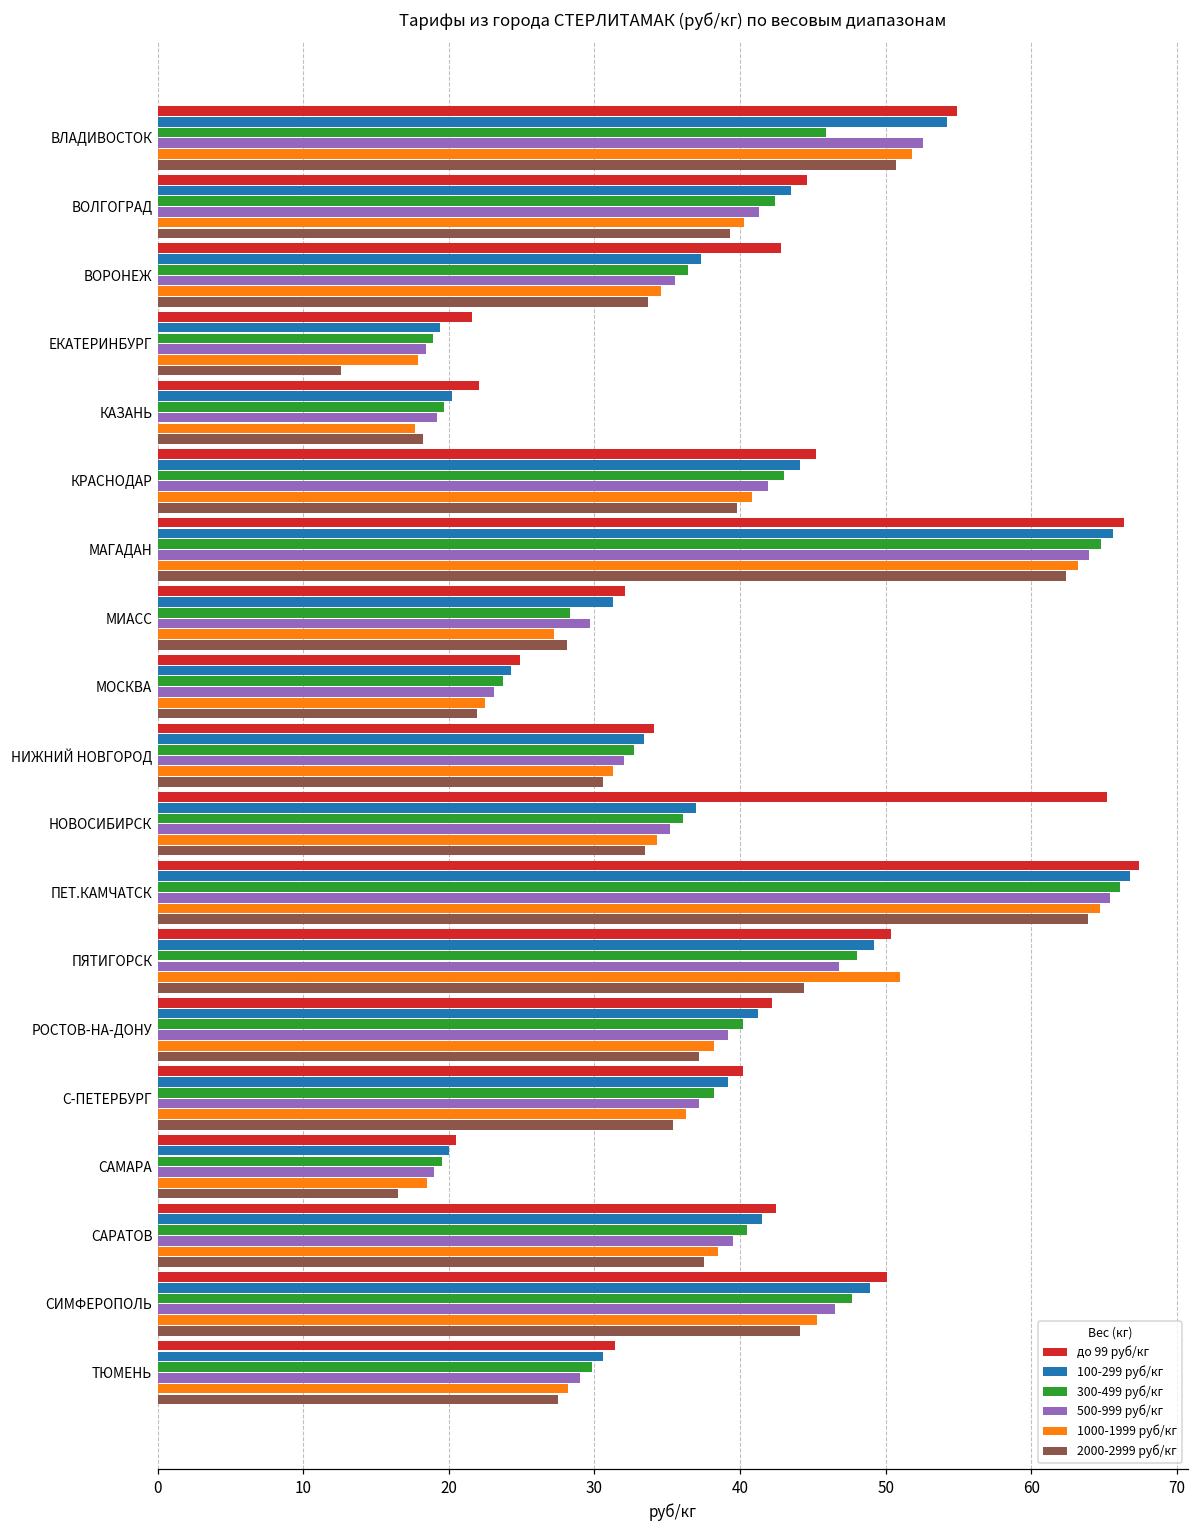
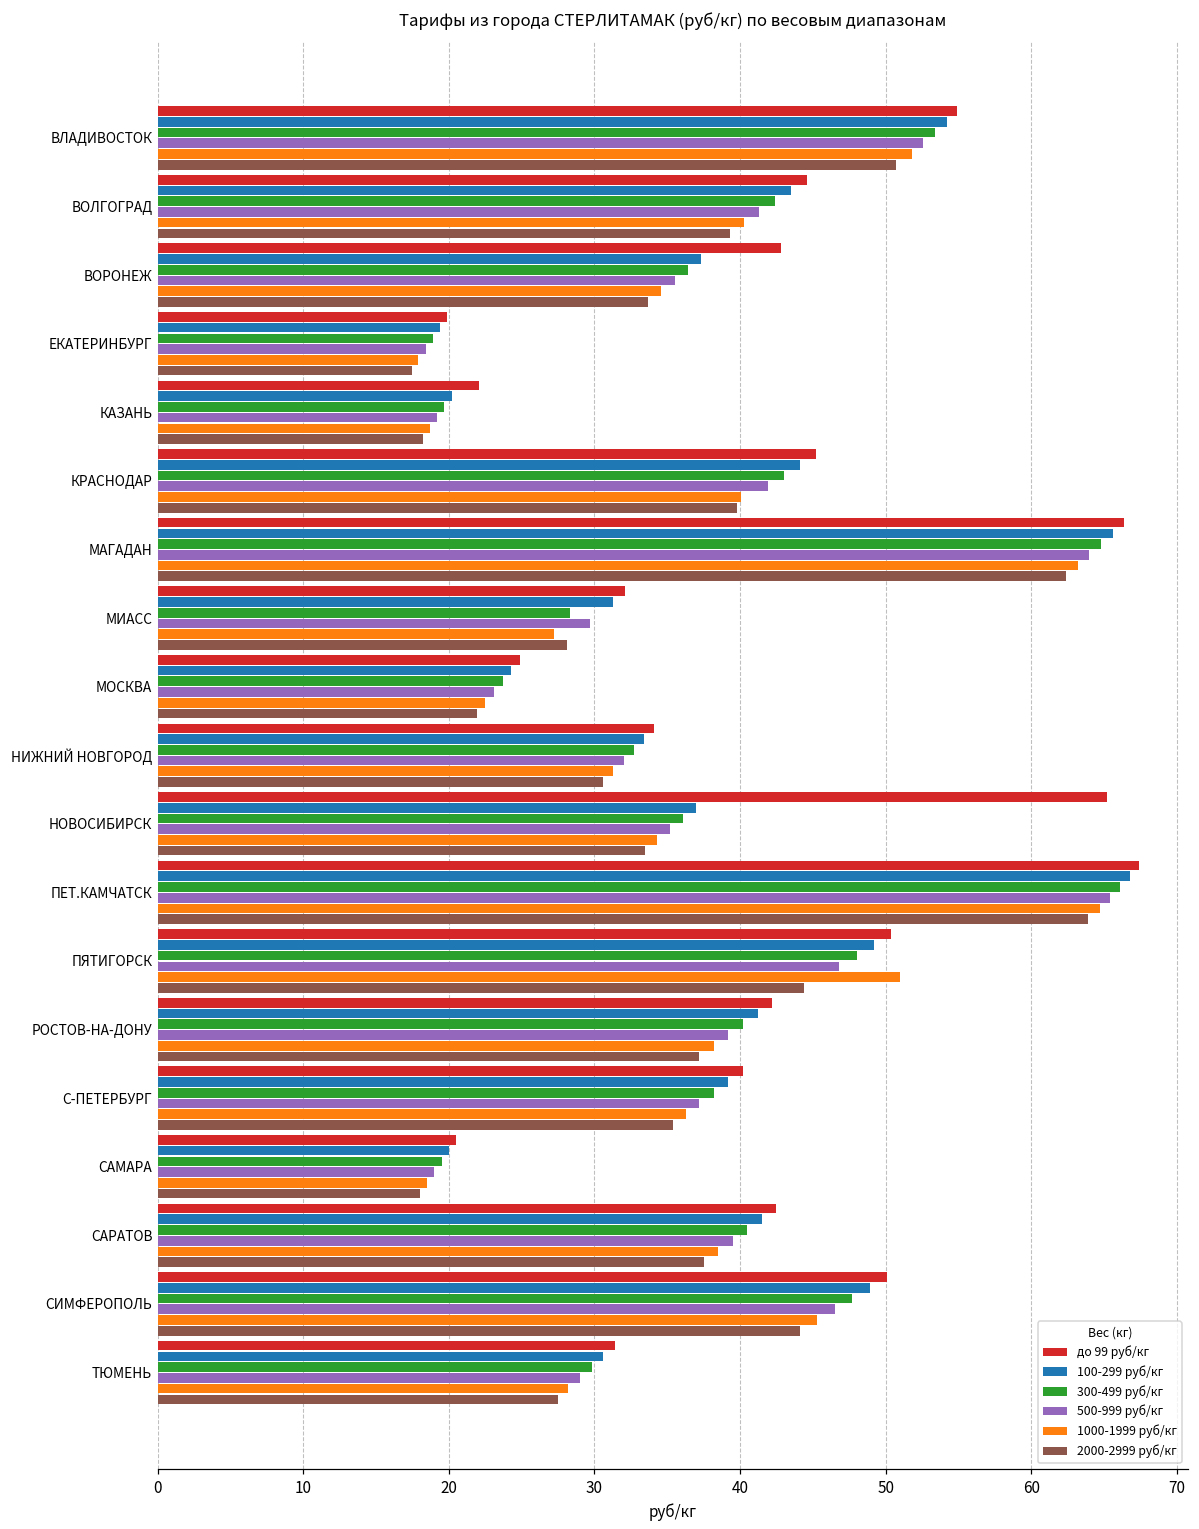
300-499 руб/кг, ВЛАДИВОСТОК: 45.9 -> 53.4
до 99 руб/кг, ЕКАТЕРИНБУРГ: 21.6 -> 19.9
2000-2999 руб/кг, ЕКАТЕРИНБУРГ: 12.6 -> 17.5
1000-1999 руб/кг, КАЗАНЬ: 17.7 -> 18.7
1000-1999 руб/кг, КРАСНОДАР: 40.8 -> 40.1
2000-2999 руб/кг, САМАРА: 16.5 -> 18.0
